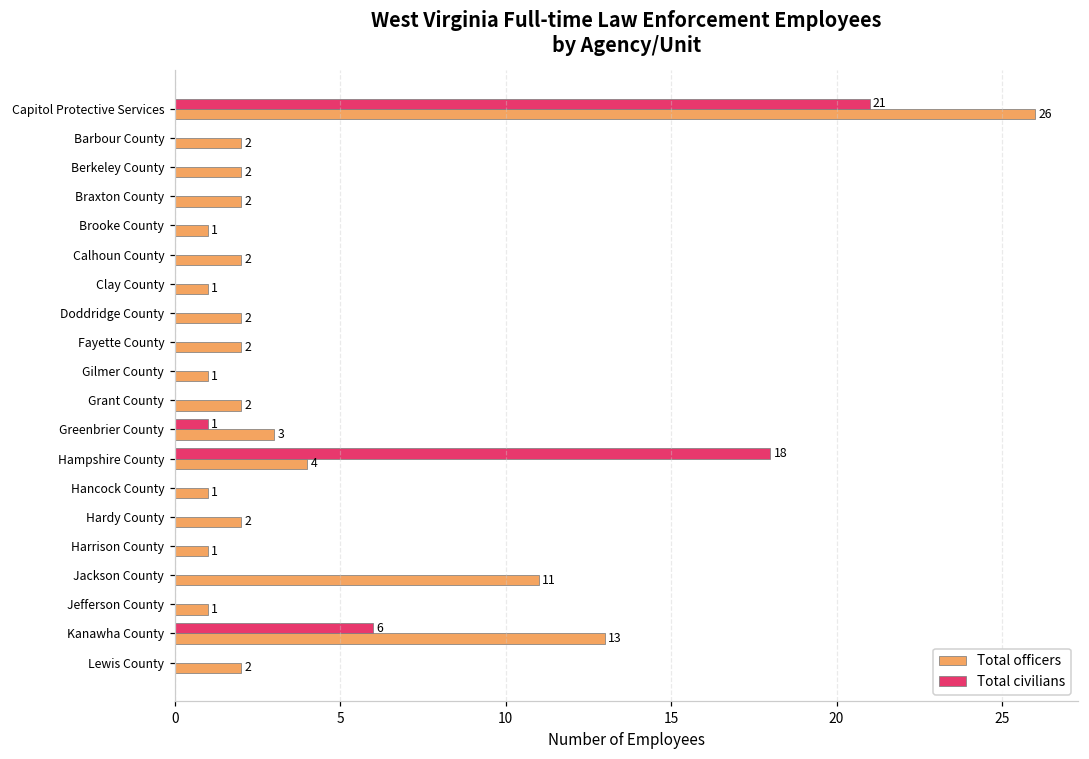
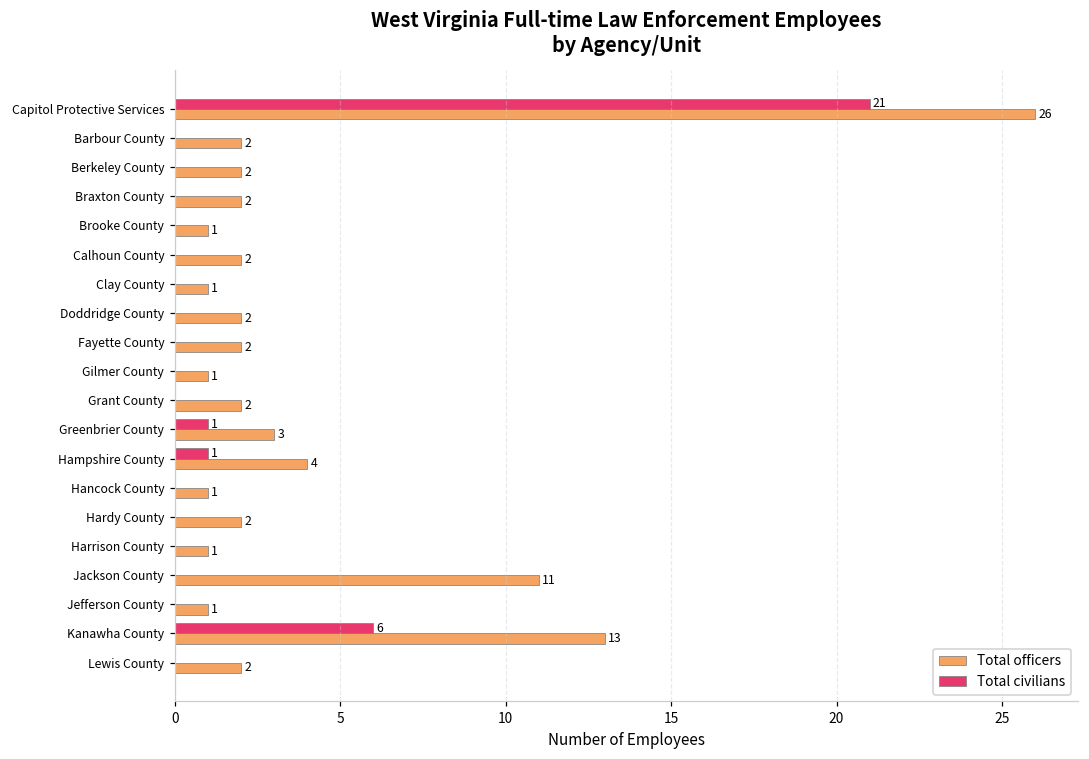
Total civilians, Hampshire County: 18 -> 1
